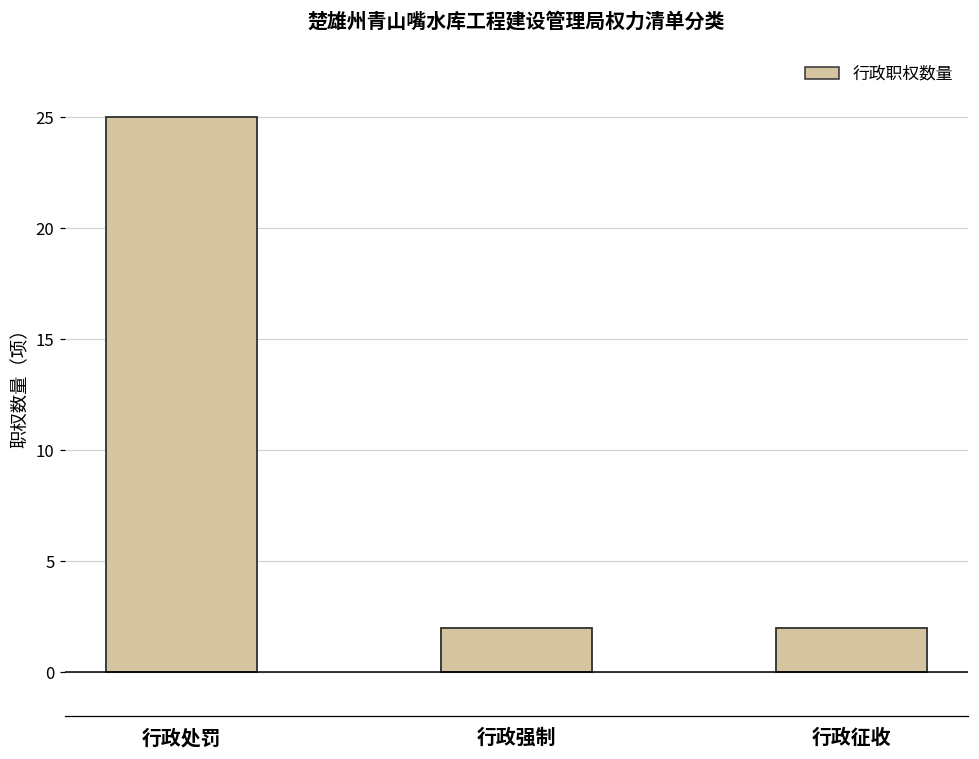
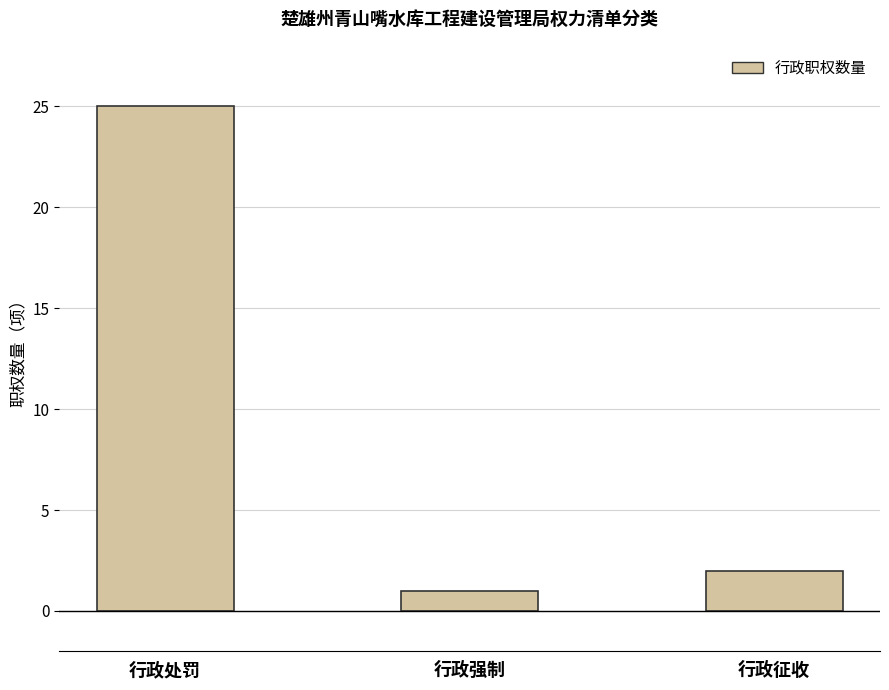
行政强制: 2 -> 1
